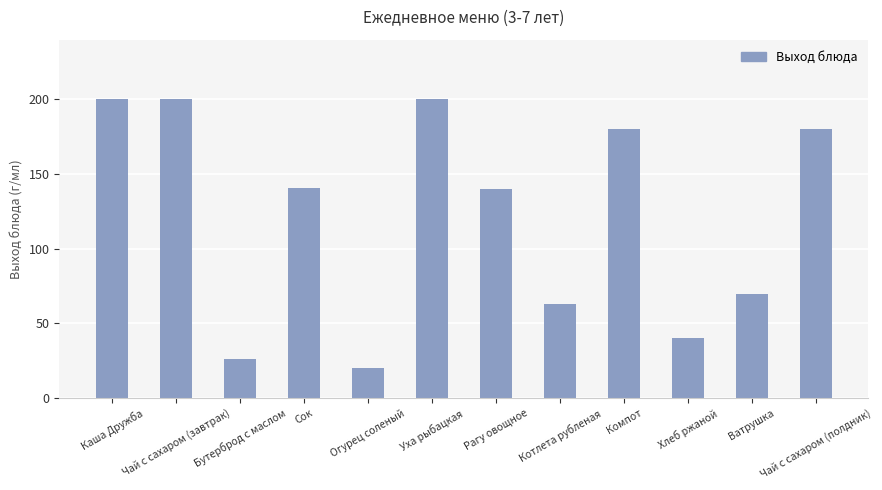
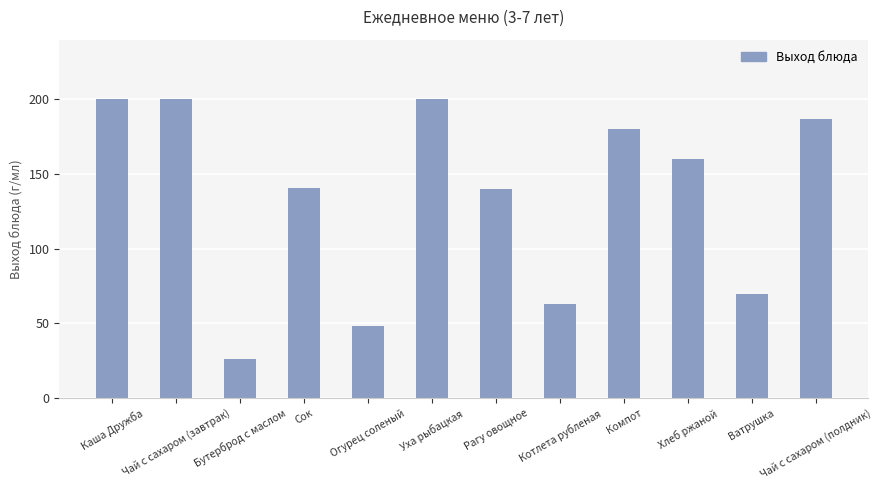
Огурец соленый: 20 -> 48
Хлеб ржаной: 40 -> 160
Чай с сахаром (полдник): 180 -> 187
